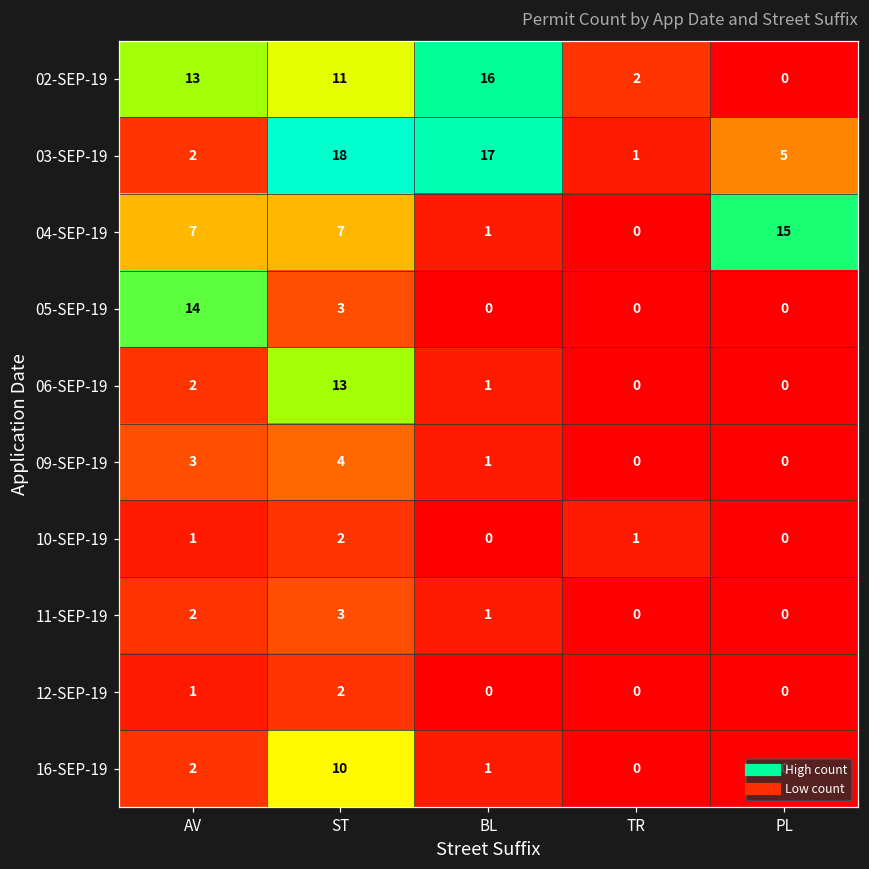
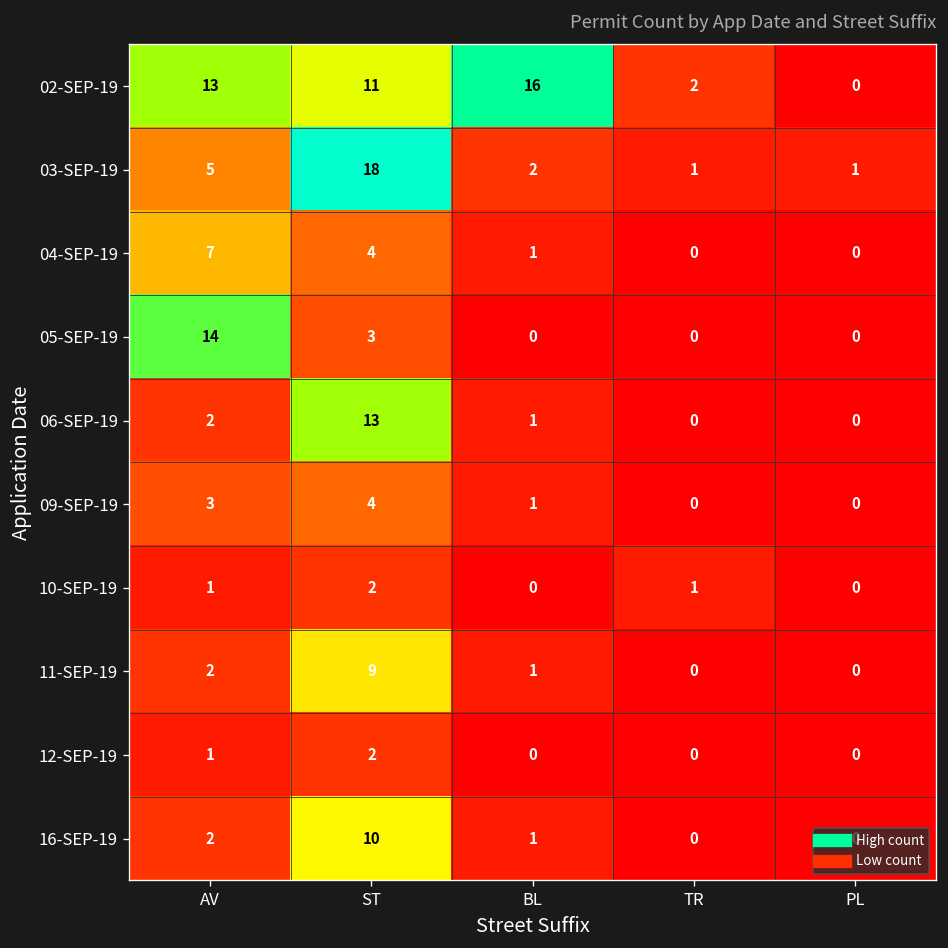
03-SEP-19, AV: 2 -> 5
03-SEP-19, BL: 17 -> 2
03-SEP-19, PL: 5 -> 1
04-SEP-19, ST: 7 -> 4
04-SEP-19, PL: 15 -> 0
11-SEP-19, ST: 3 -> 9
